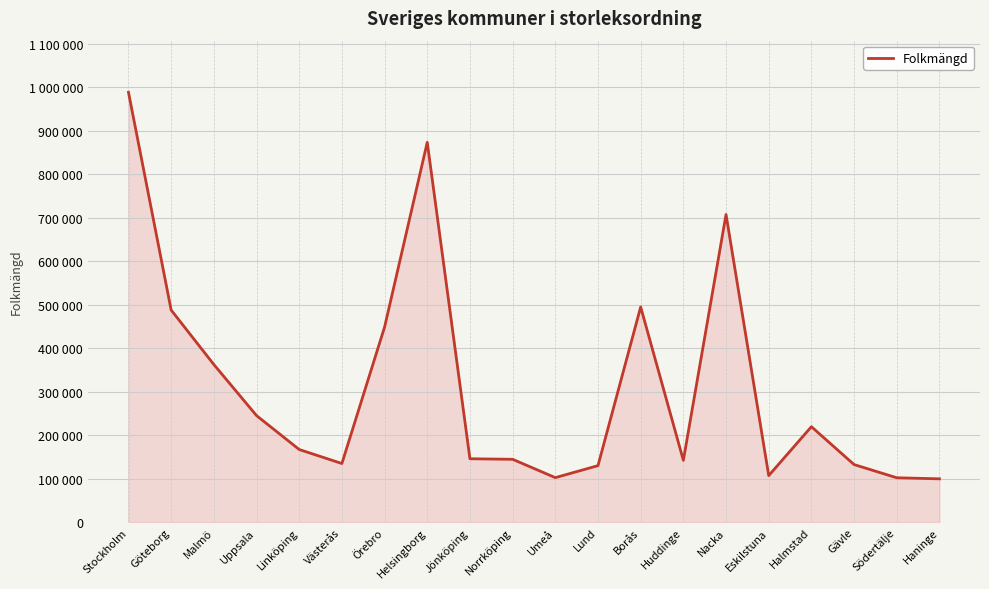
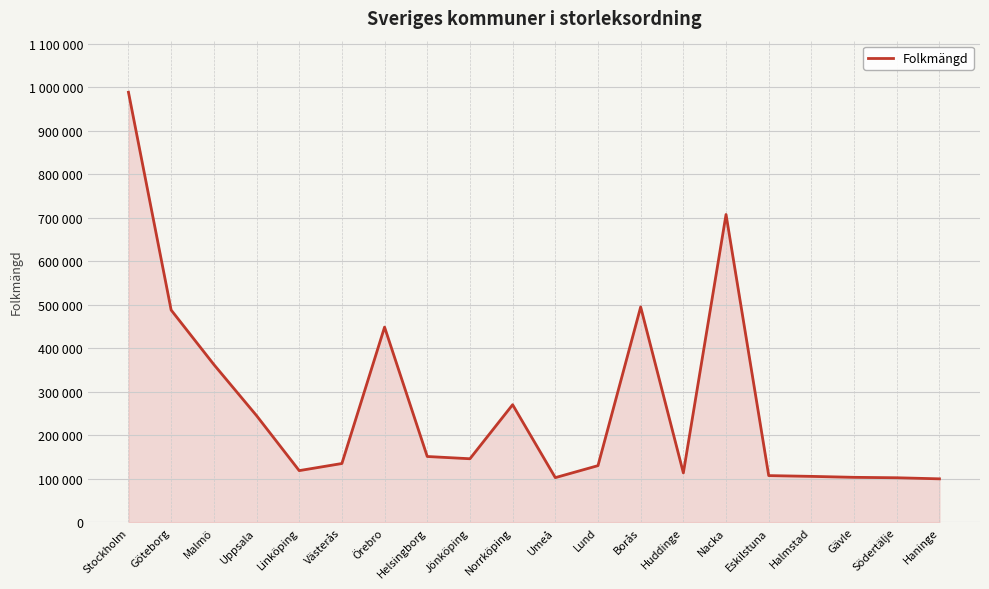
Linköping: 170000 -> 120000
Helsingborg: 870000 -> 150000
Norrköping: 140000 -> 270000
Huddinge: 140000 -> 110000
Halmstad: 220000 -> 110000
Gävle: 130000 -> 100000
